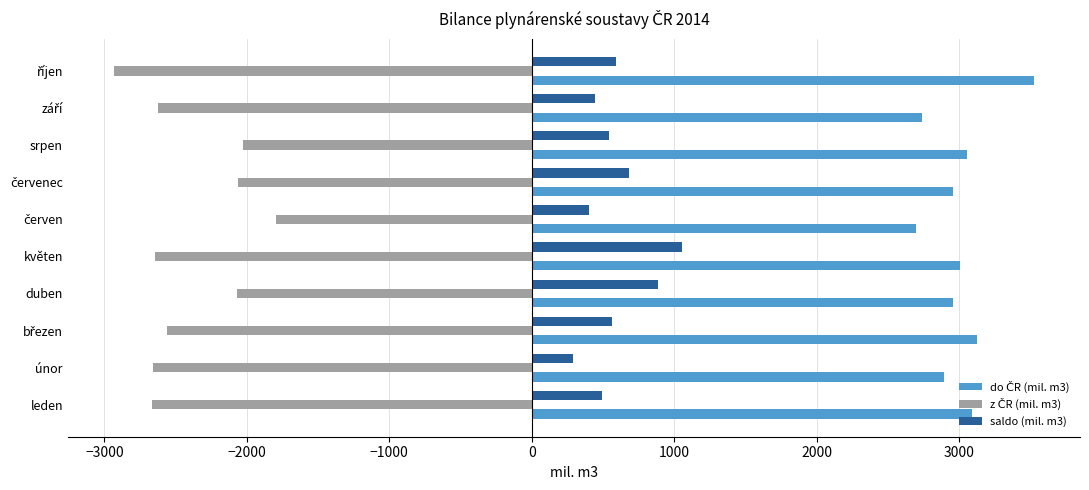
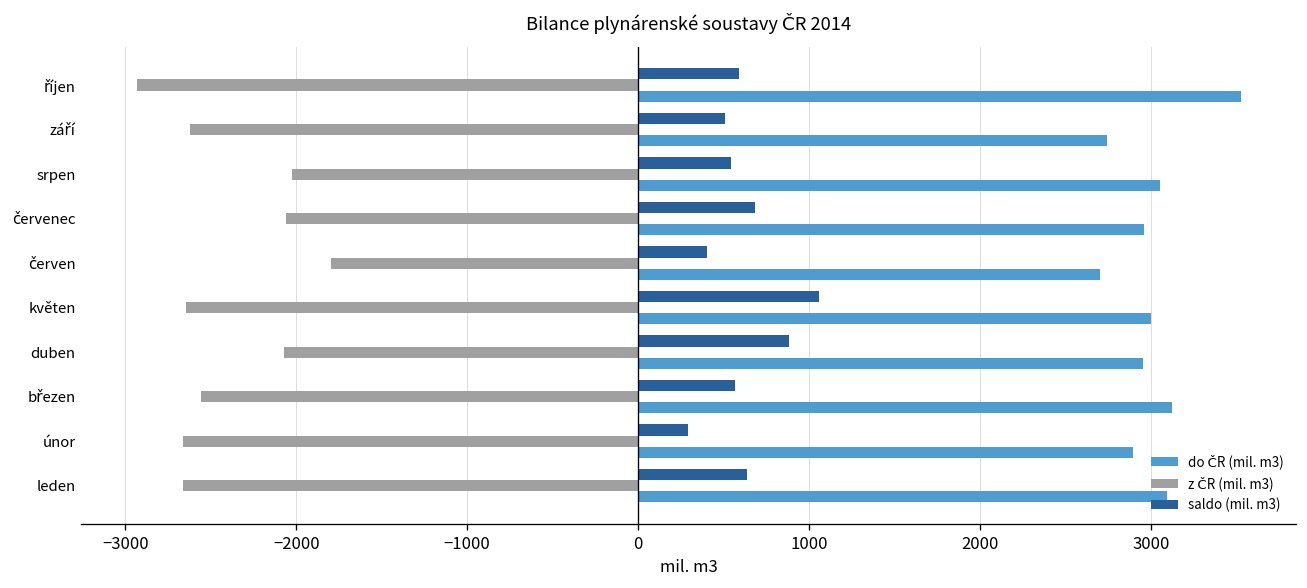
saldo (mil. m3), září: 440 -> 510
saldo (mil. m3), leden: 490 -> 640
